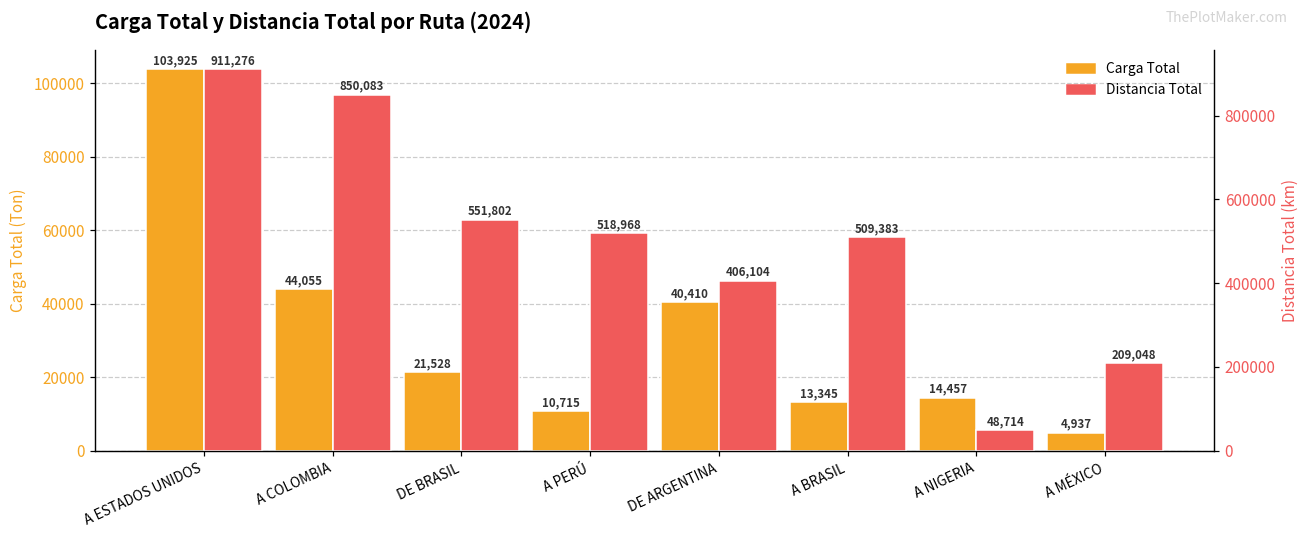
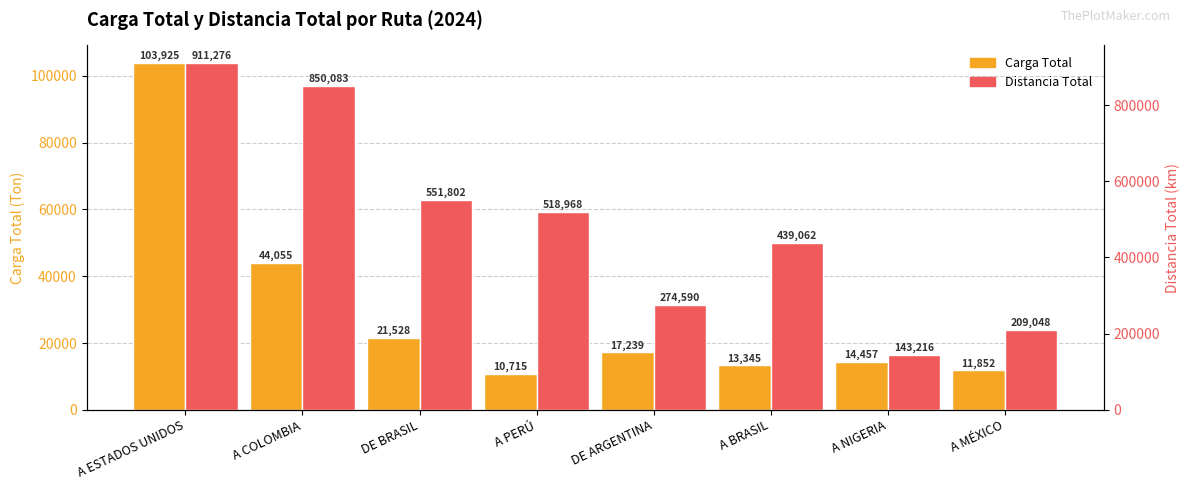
Carga Total, DE ARGENTINA: 40,410 -> 17,239
Carga Total, A MÉXICO: 4,937 -> 11,852
Distancia Total, DE ARGENTINA: 406,104 -> 274,590
Distancia Total, A BRASIL: 509,383 -> 439,062
Distancia Total, A NIGERIA: 48,714 -> 143,216
